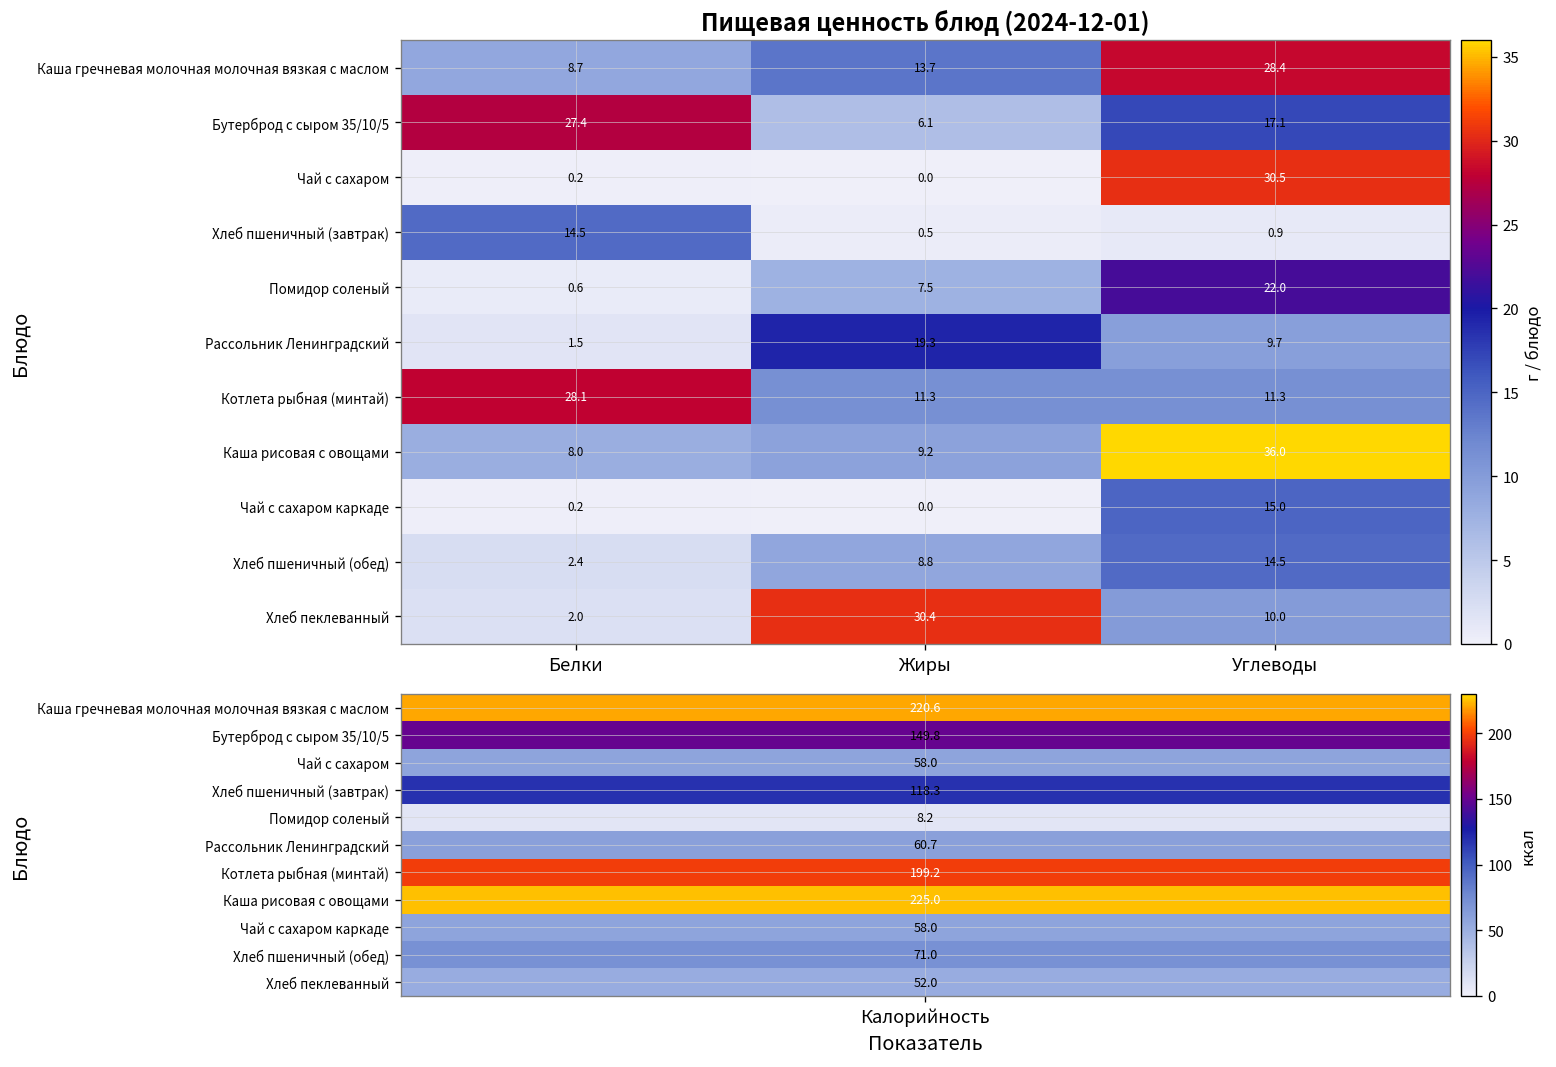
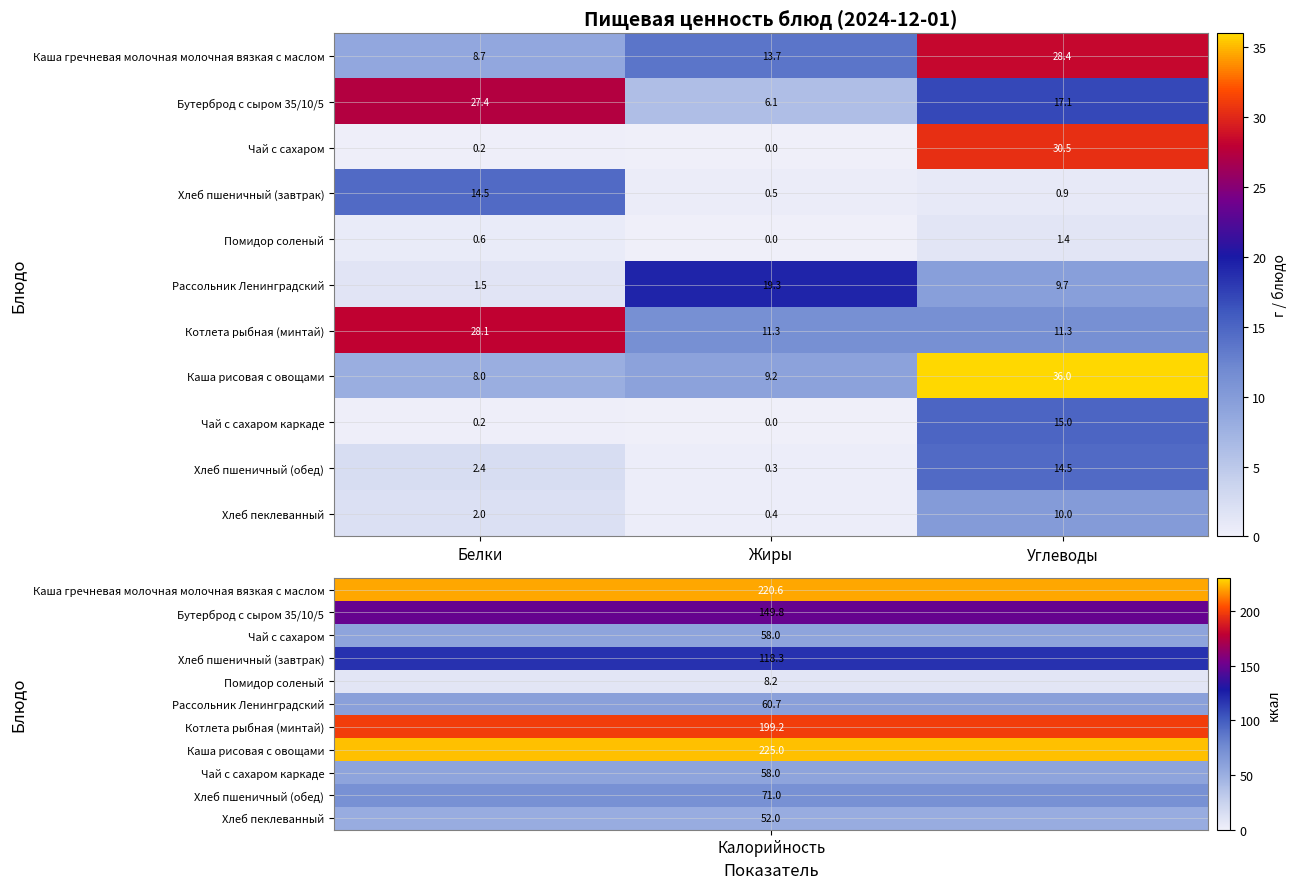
Пищевая ценность блюд (2024-12-01), Помидор соленый, Жиры: 7.5 -> 0.0
Пищевая ценность блюд (2024-12-01), Помидор соленый, Углеводы: 22.0 -> 1.4
Пищевая ценность блюд (2024-12-01), Хлеб пшеничный (обед), Жиры: 8.8 -> 0.3
Пищевая ценность блюд (2024-12-01), Хлеб пеклеванный, Жиры: 30.4 -> 0.4
